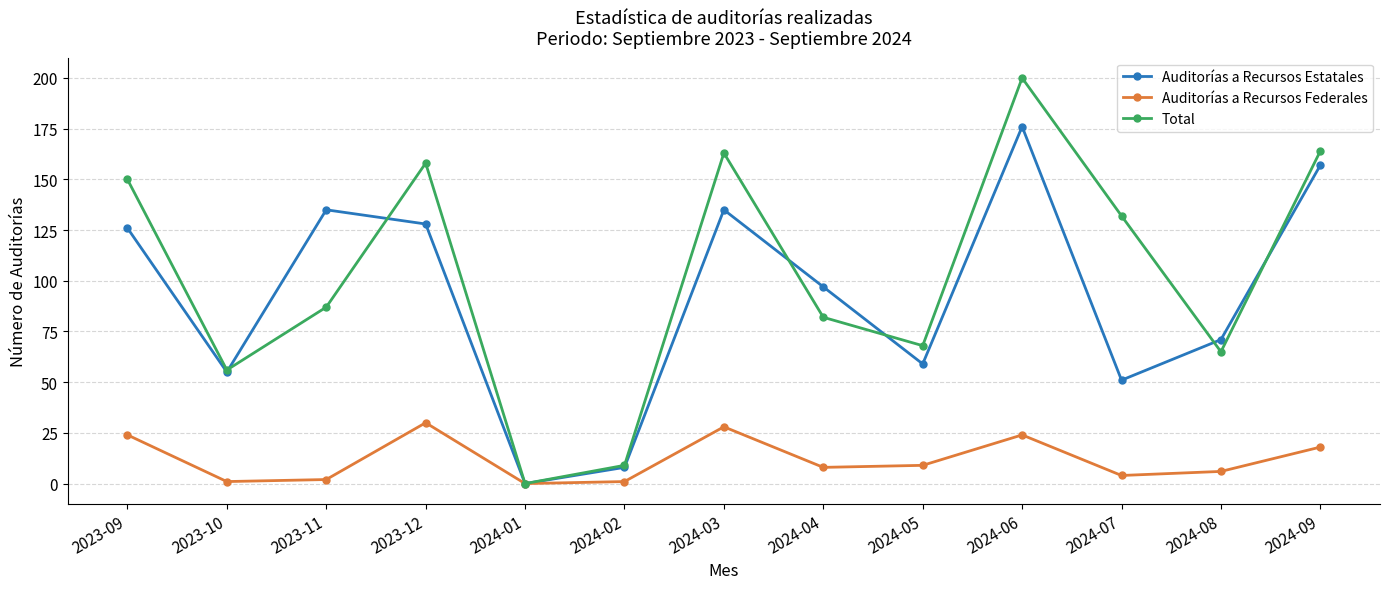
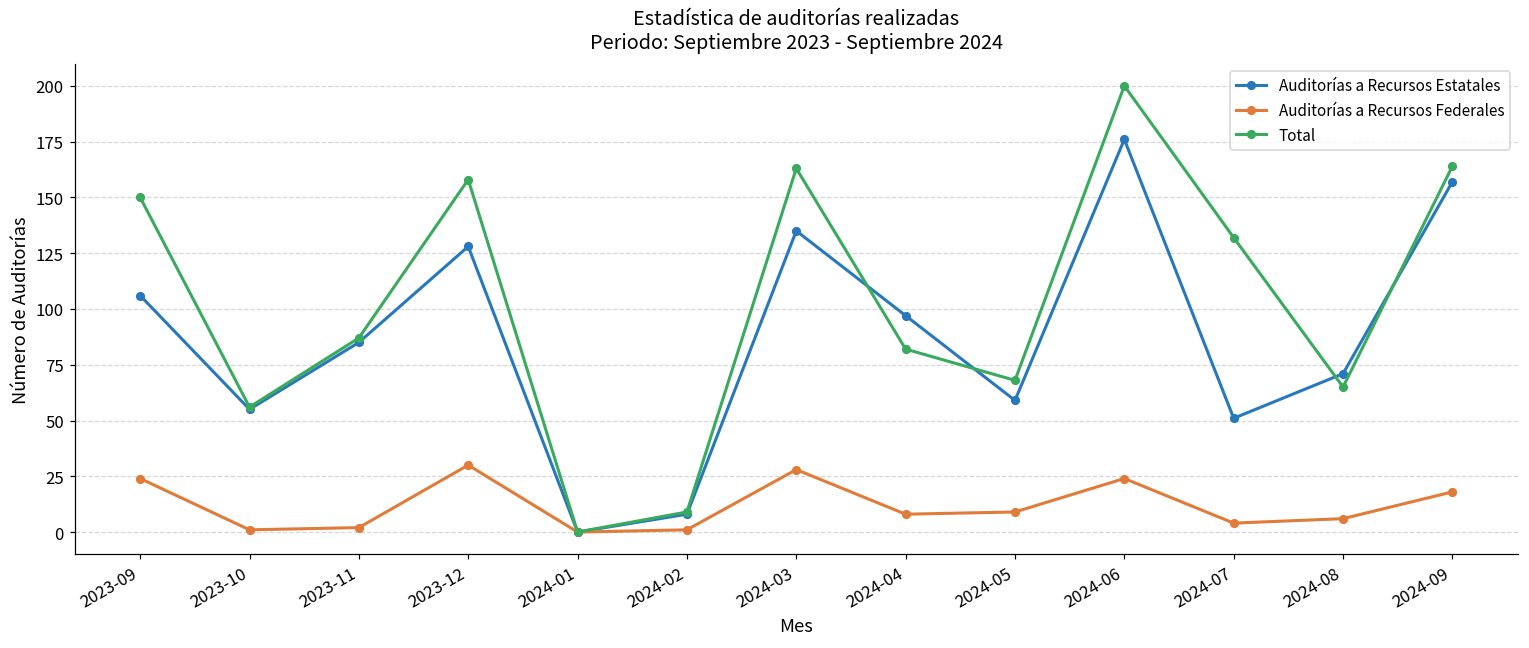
Auditorías a Recursos Estatales, 2023-09: 126 -> 106
Auditorías a Recursos Estatales, 2023-11: 135 -> 85
